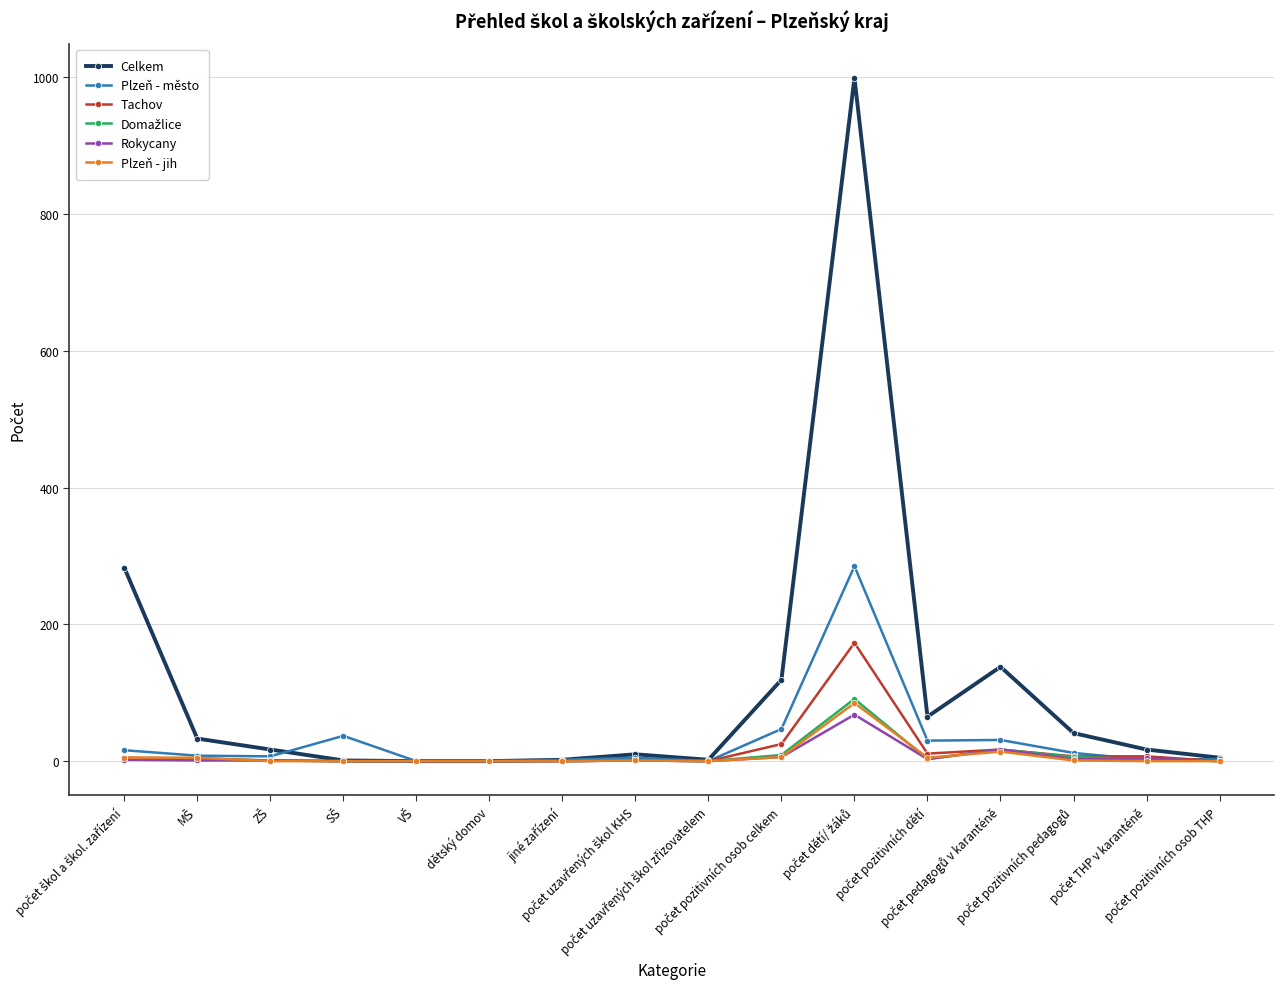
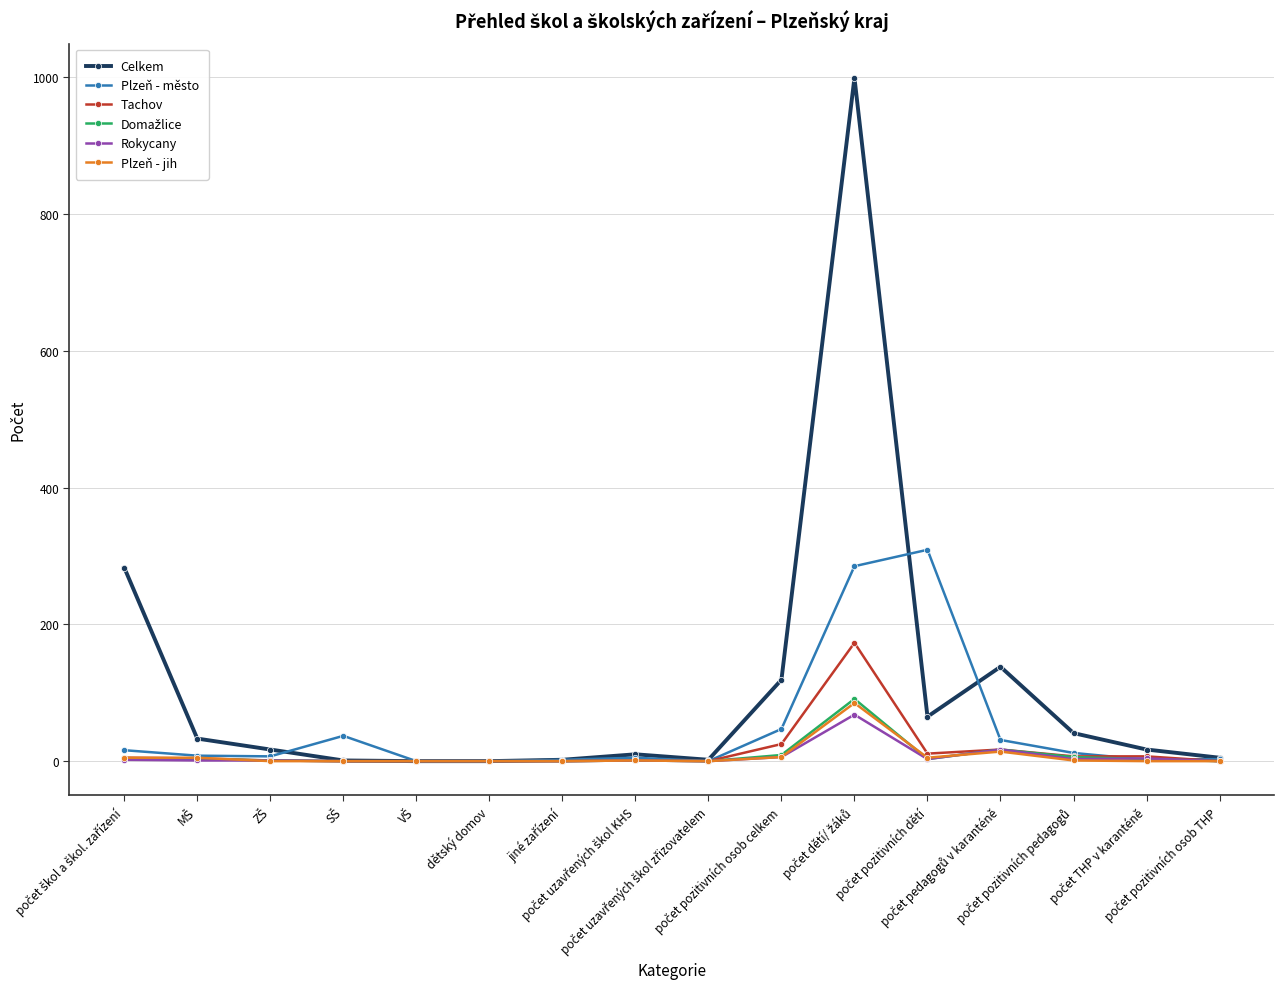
Plzeň - město, počet pozitivních dětí: 30 -> 310
